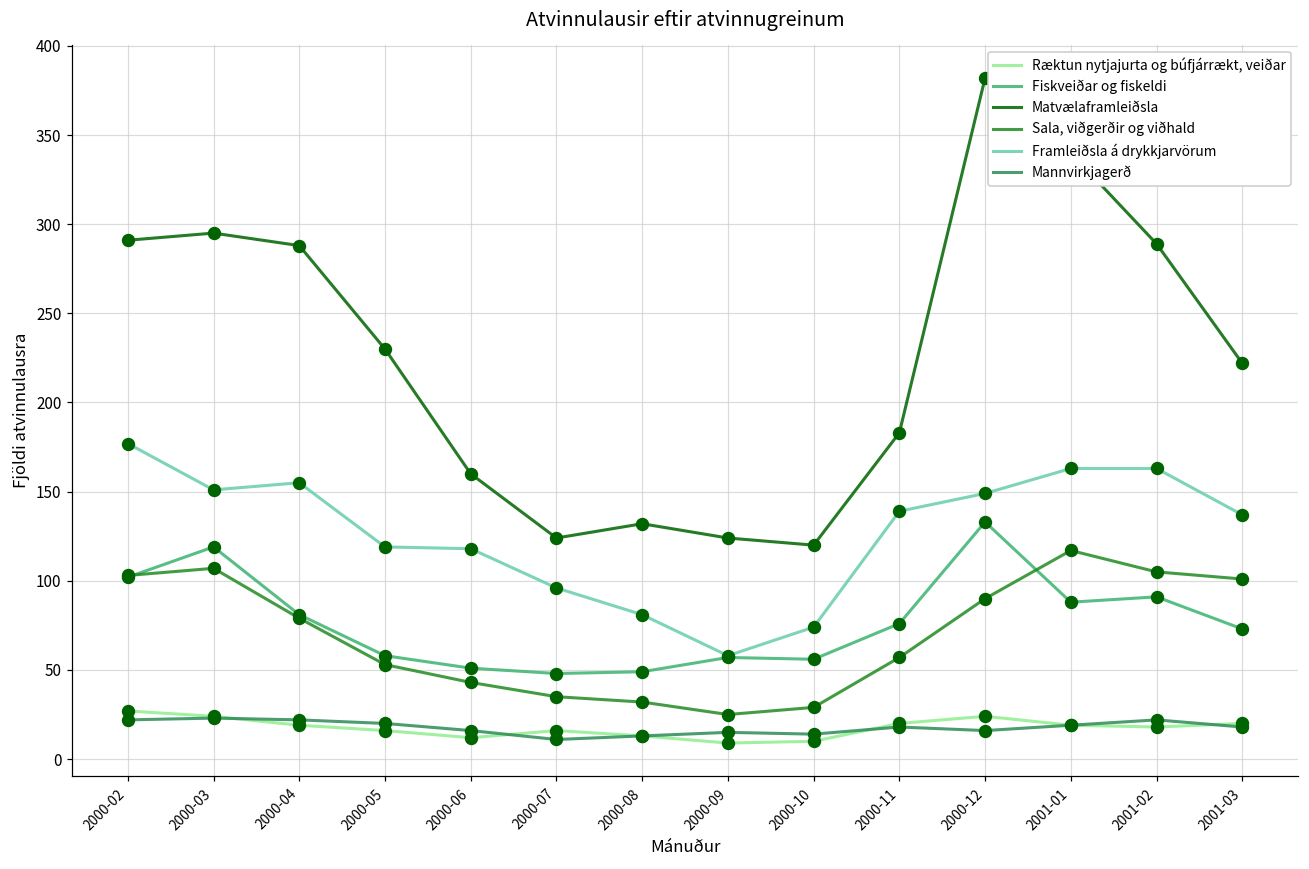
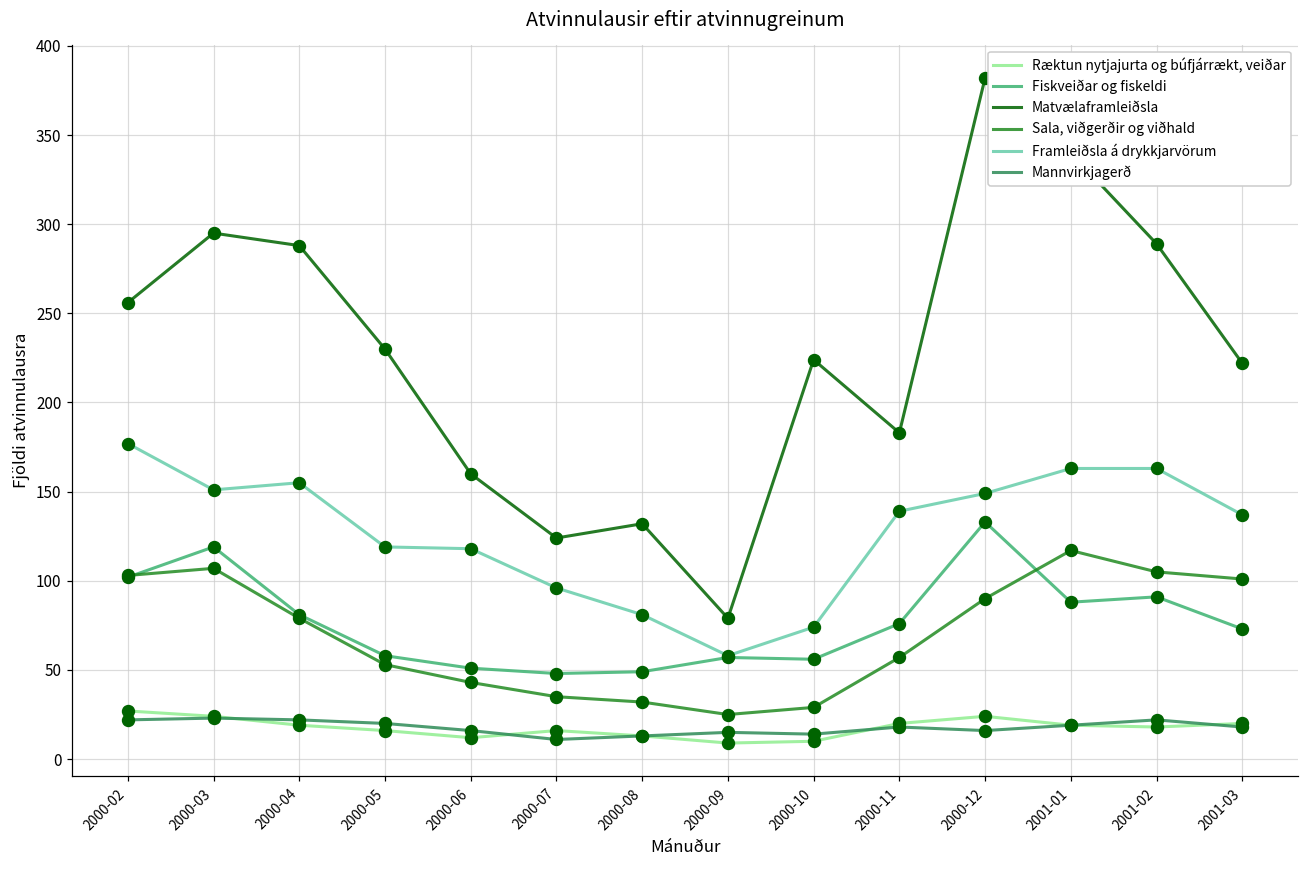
Matvælaframleiðsla, 2000-02: 291 -> 256
Matvælaframleiðsla, 2000-09: 124 -> 79
Matvælaframleiðsla, 2000-10: 120 -> 224
